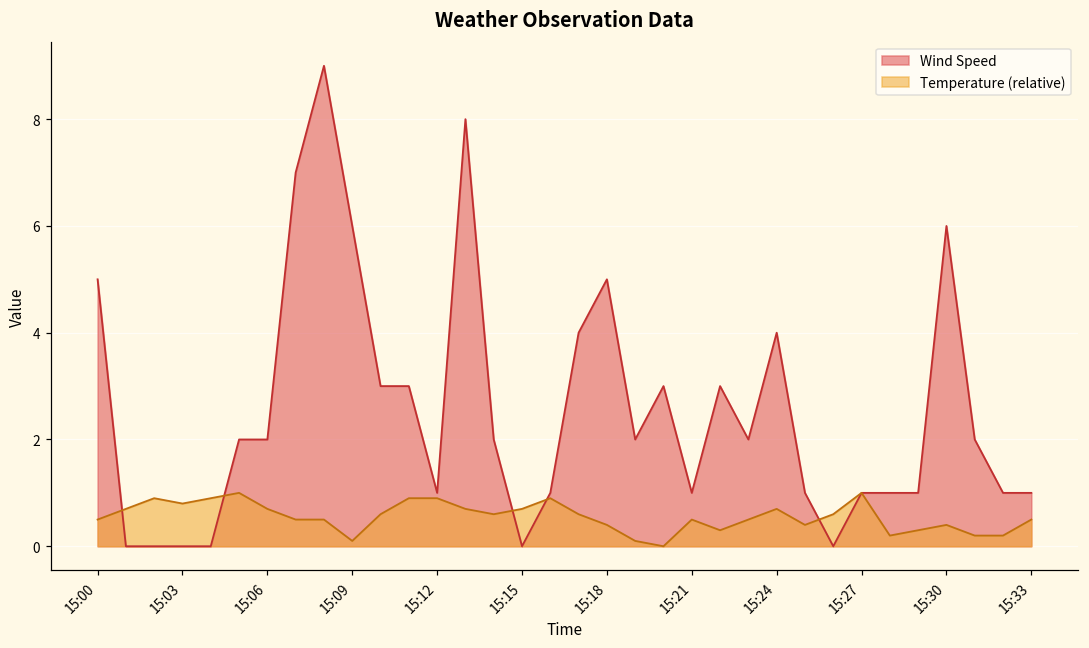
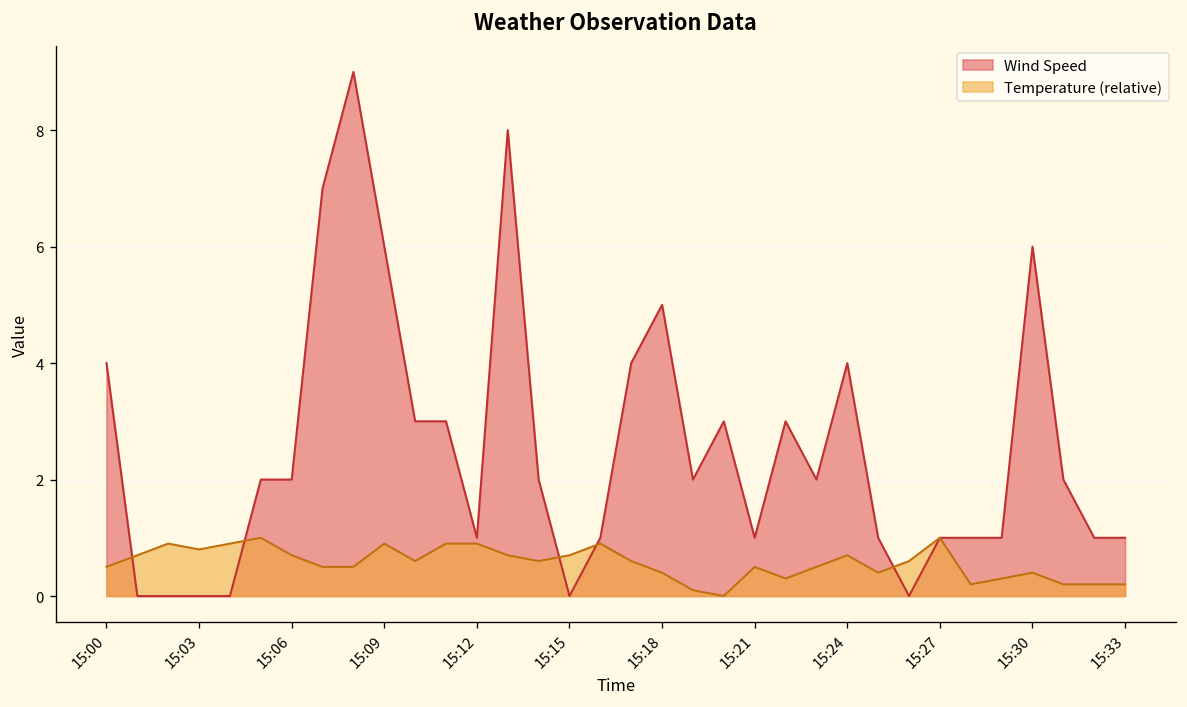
Wind Speed, 15:00: 5 -> 4
Temperature (relative), 15:09: 0.1 -> 0.9
Temperature (relative), 15:33: 0.5 -> 0.2
